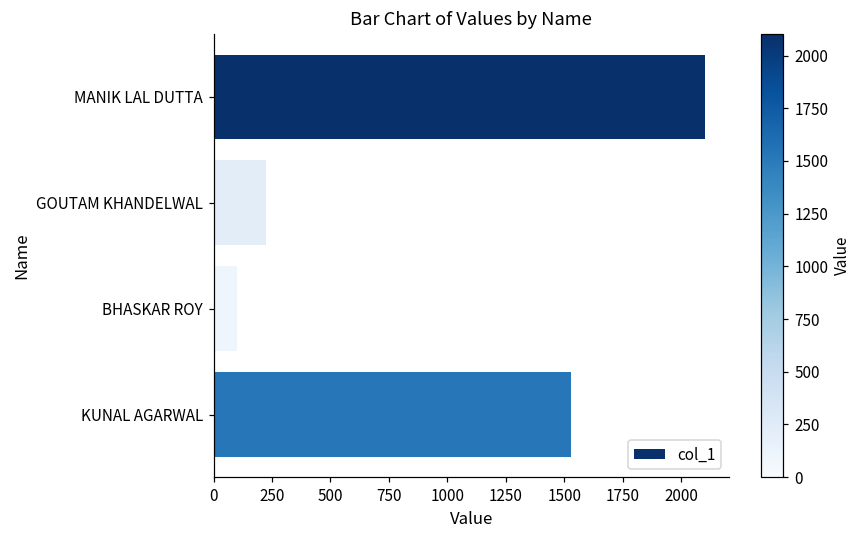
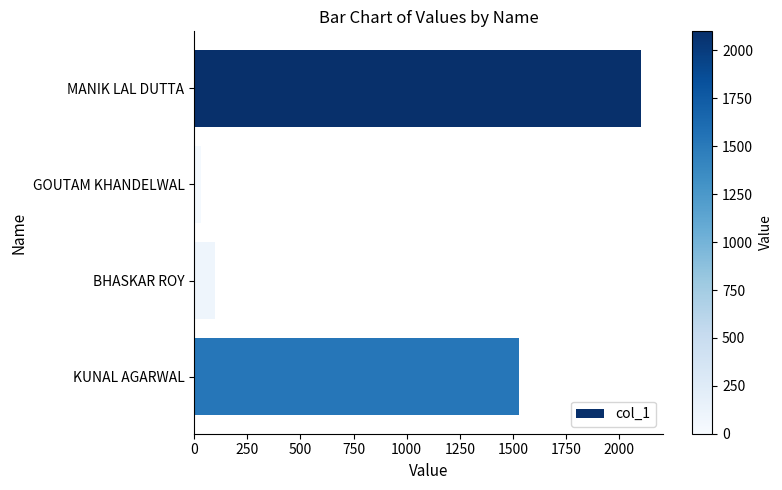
GOUTAM KHANDELWAL: 220 -> 30
